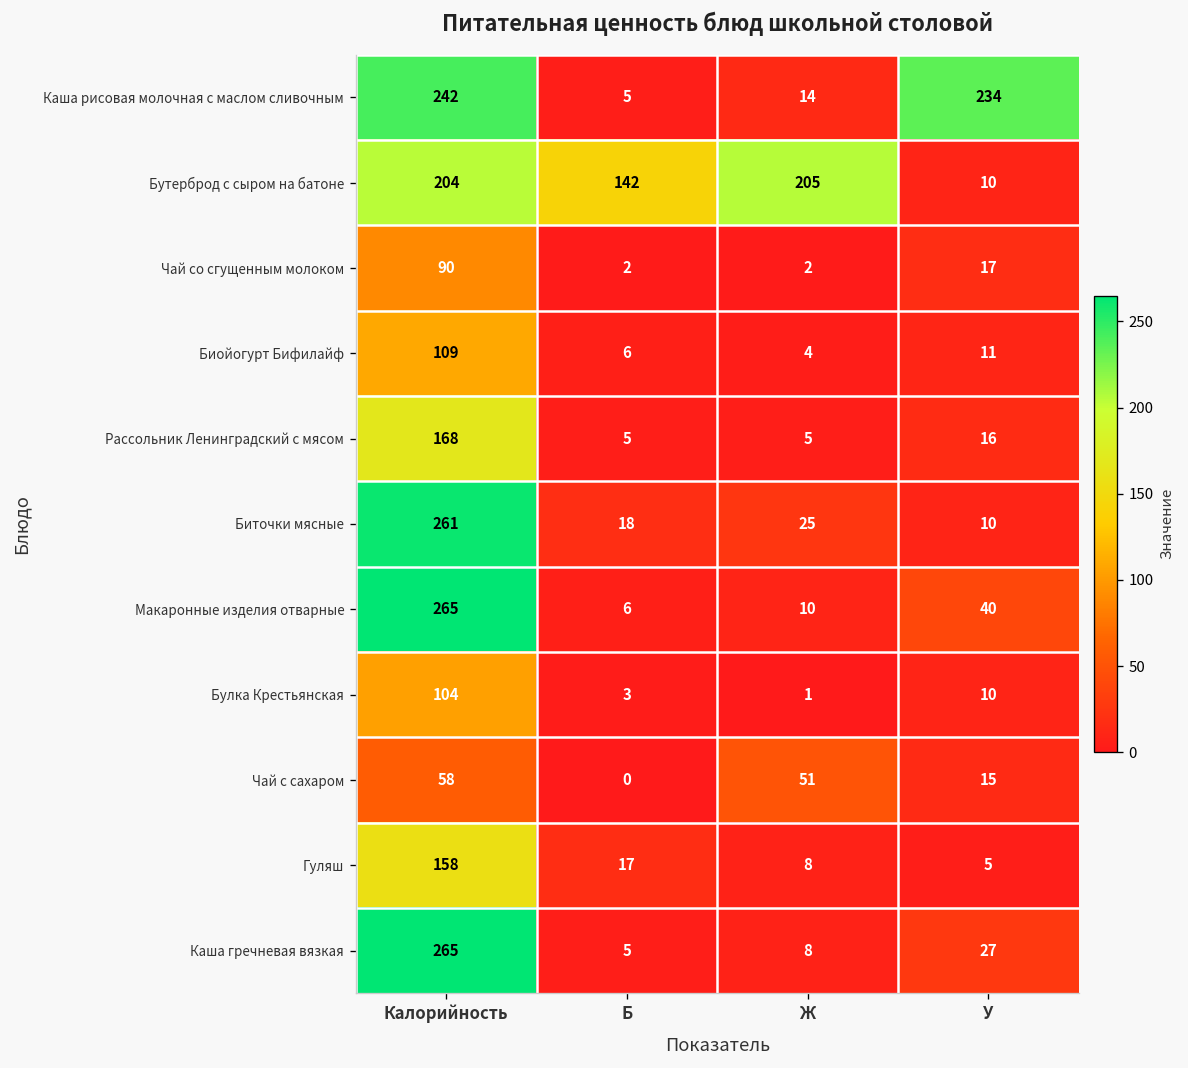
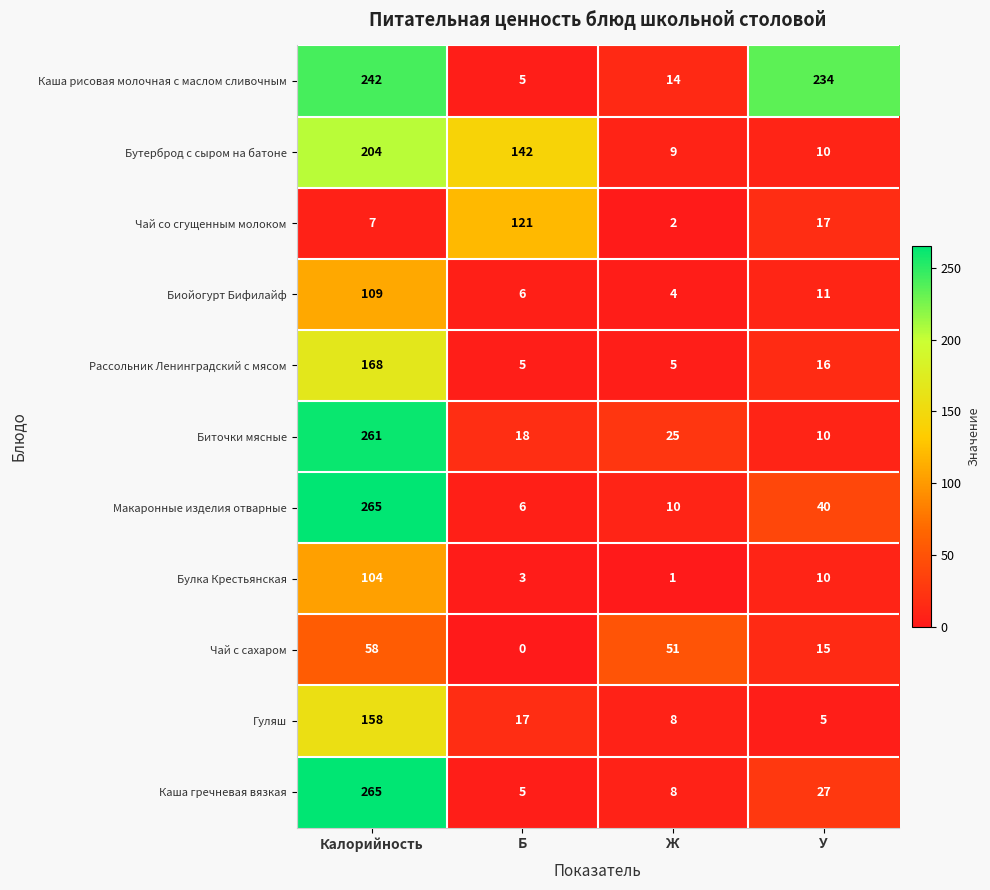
Бутерброд с сыром на батоне, Ж: 205 -> 9
Чай со сгущенным молоком, Калорийность: 90 -> 7
Чай со сгущенным молоком, Б: 2 -> 121
